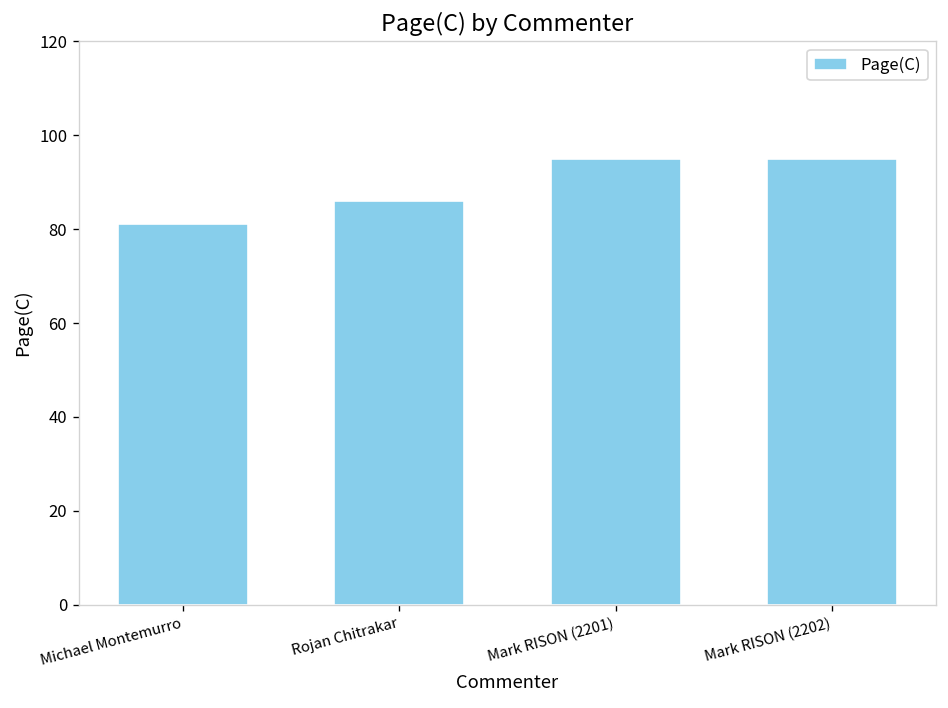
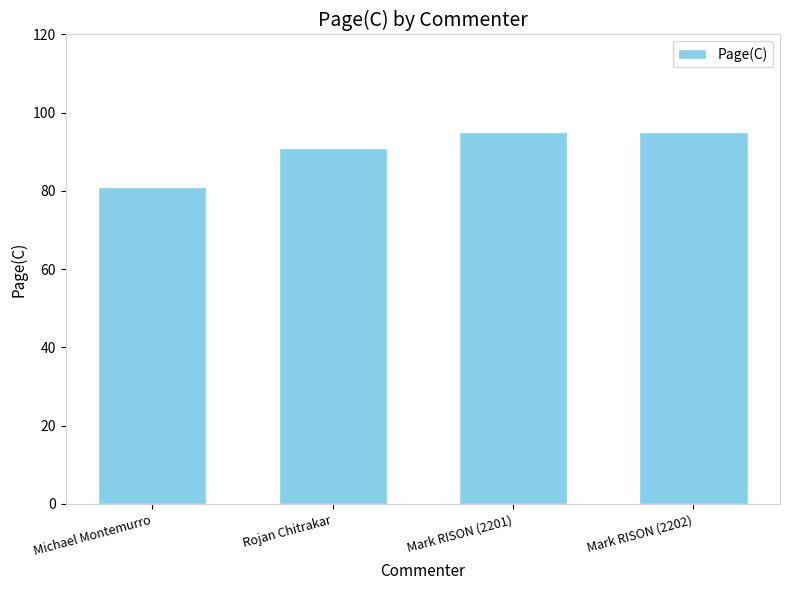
Rojan Chitrakar: 86 -> 91
